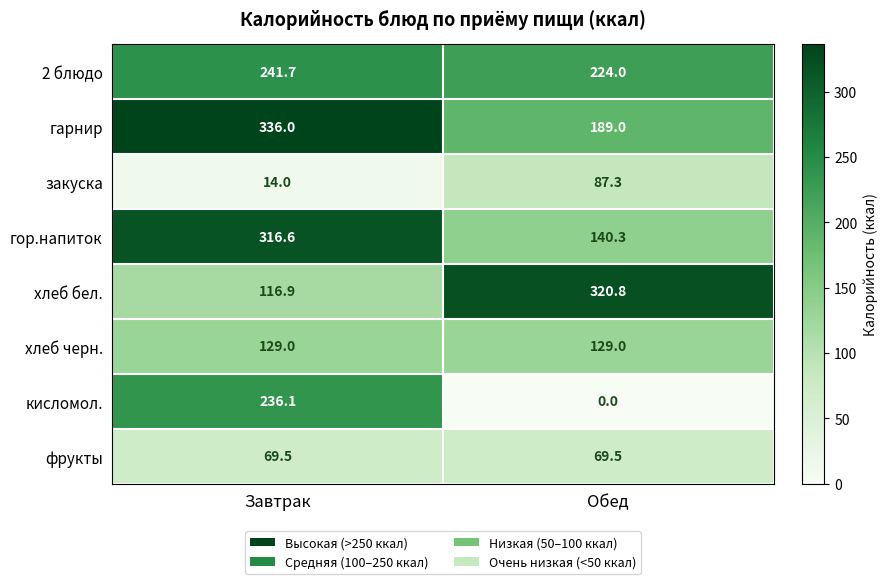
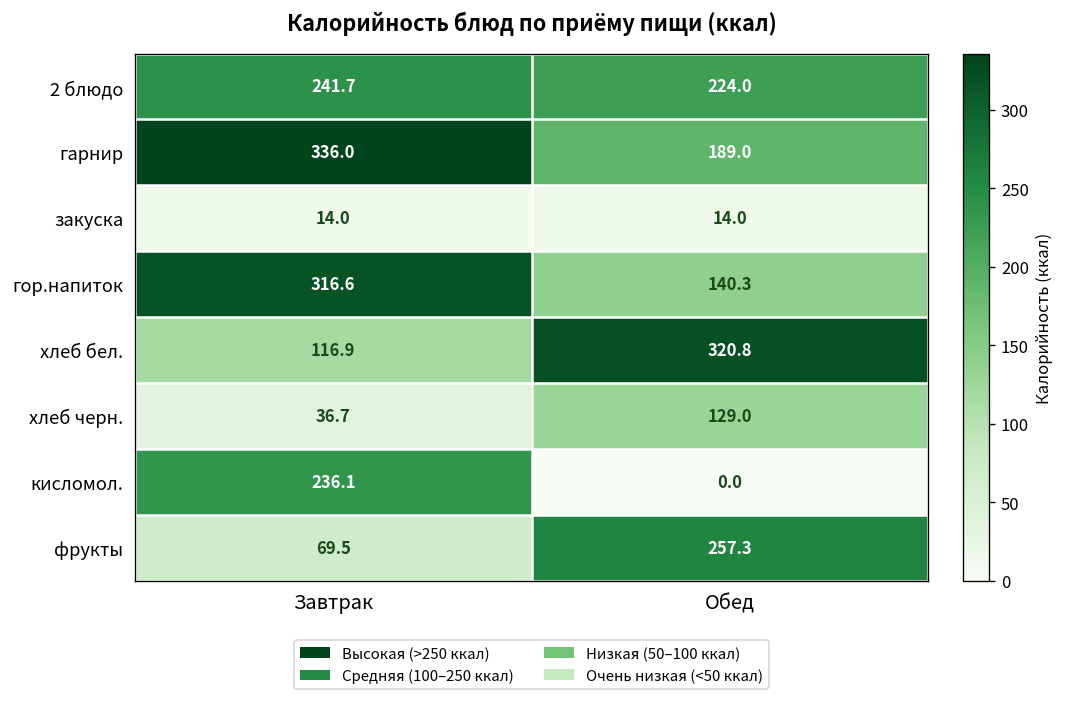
закуска, Обед: 87.3 -> 14.0
хлеб черн., Завтрак: 129.0 -> 36.7
фрукты, Обед: 69.5 -> 257.3
